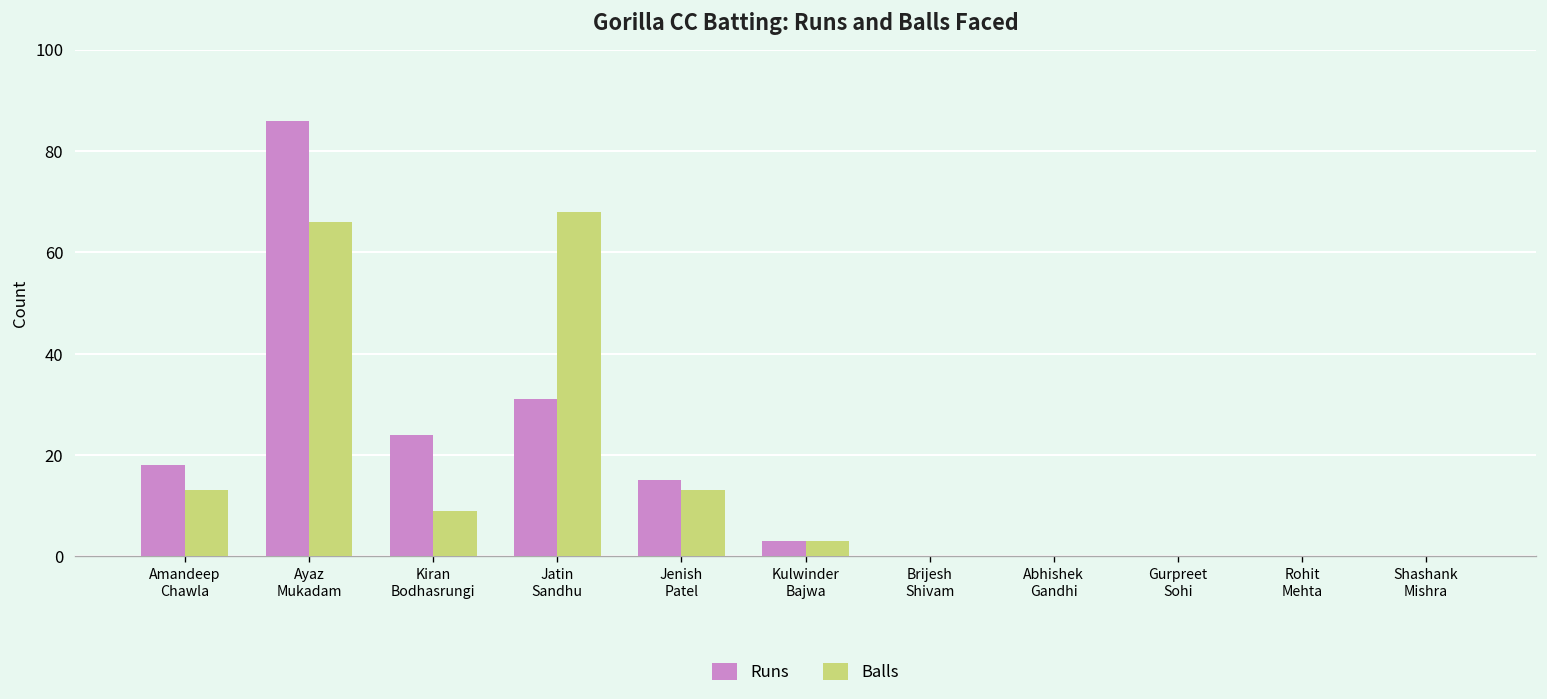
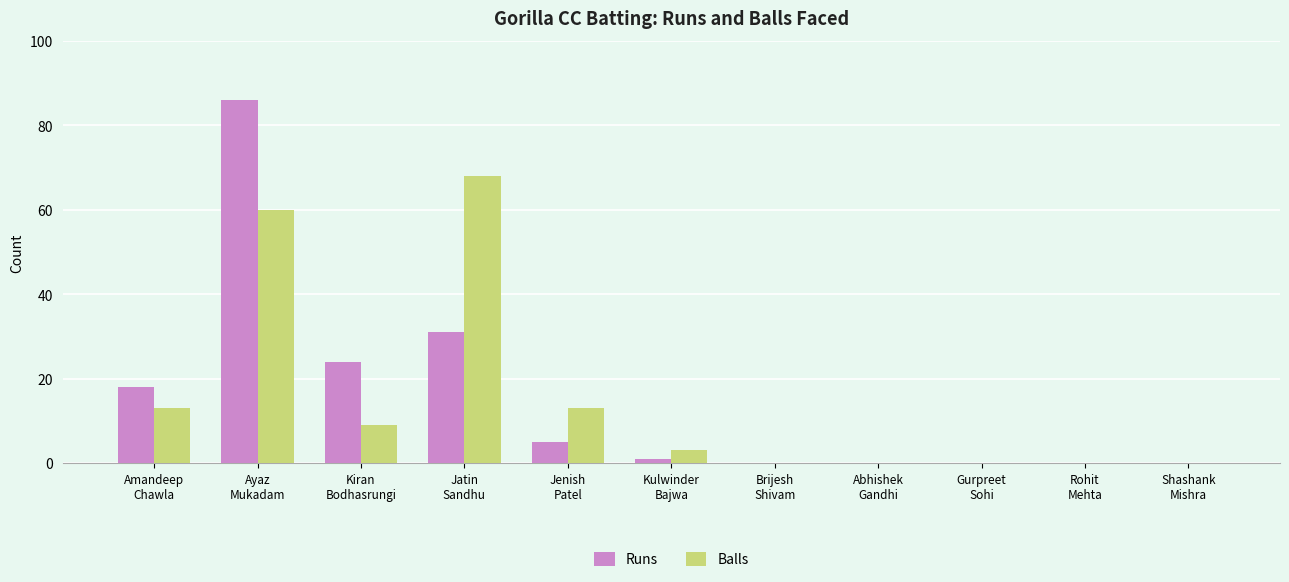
Balls, Ayaz Mukadam: 66 -> 60
Runs, Jenish Patel: 15 -> 5
Runs, Kulwinder Bajwa: 3 -> 1
